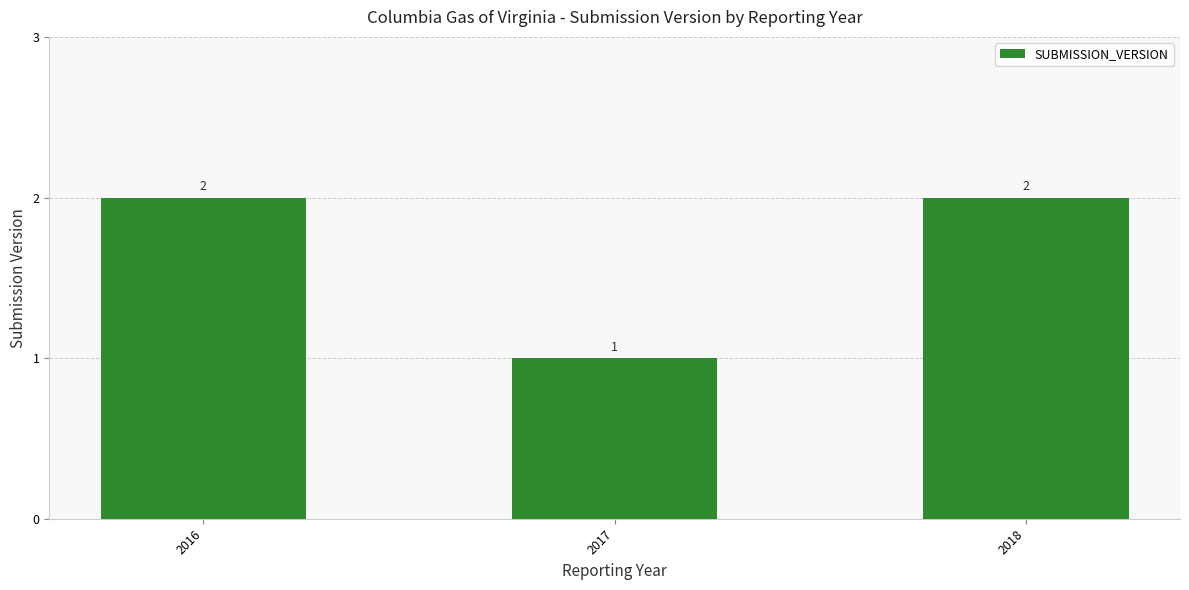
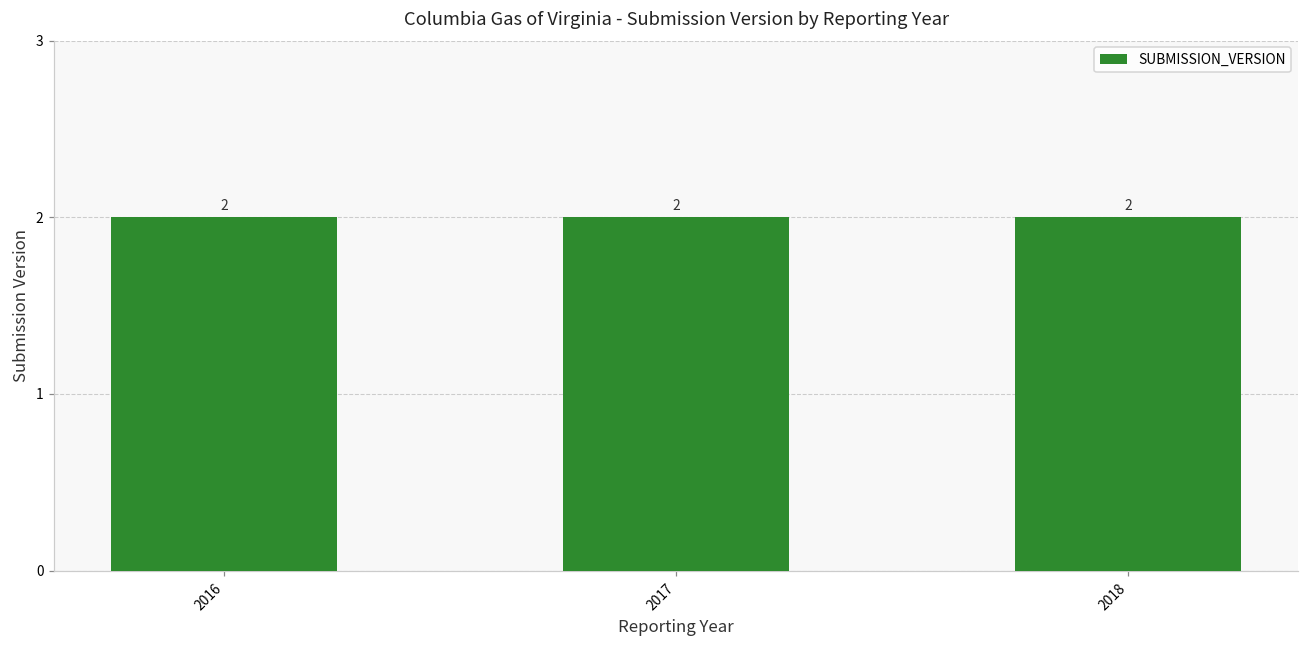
2017: 1 -> 2
